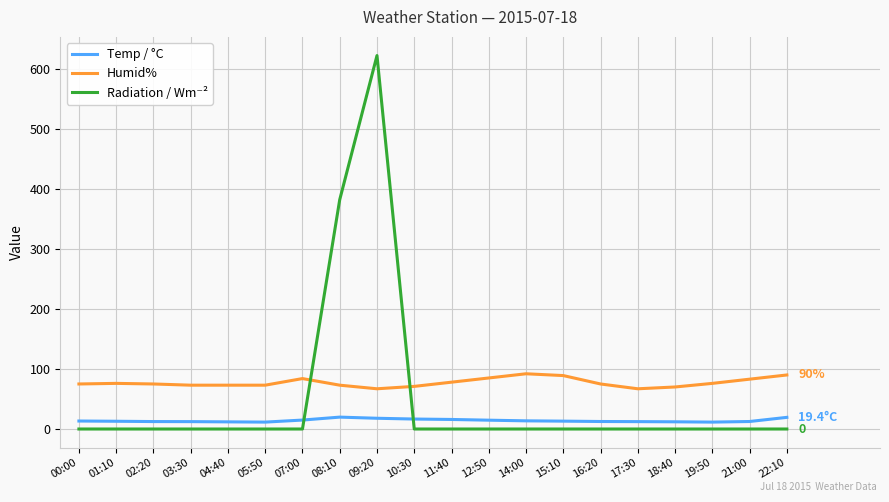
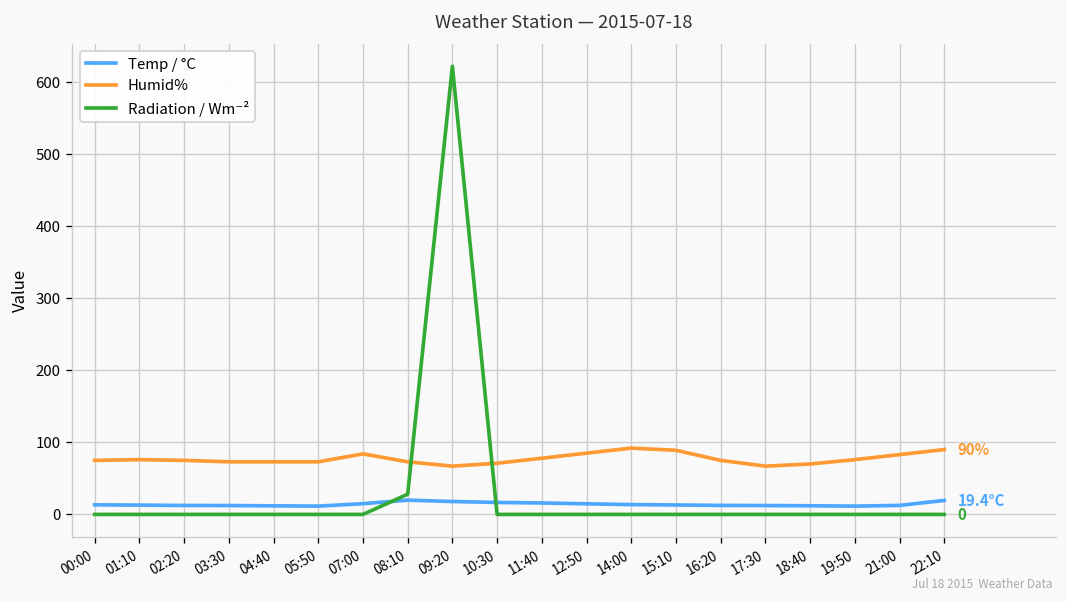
Radiation / Wm⁻², 08:10: 380 -> 30
